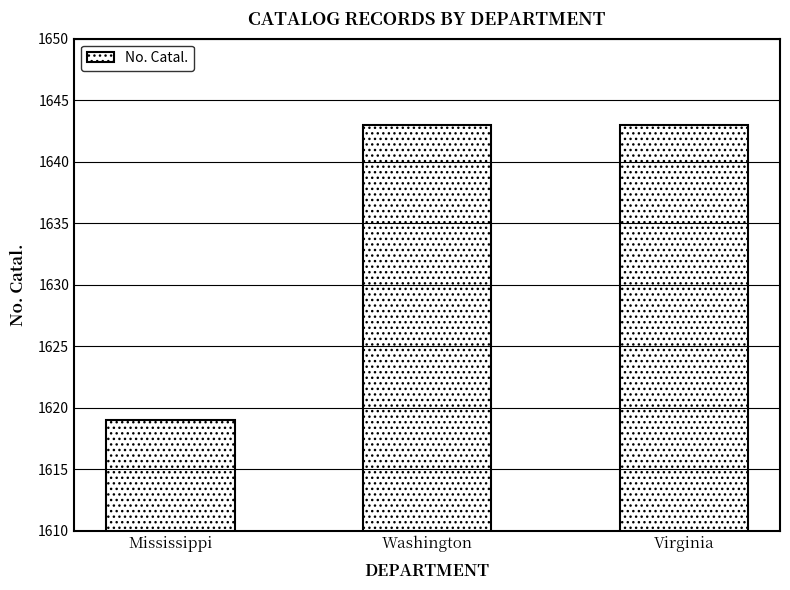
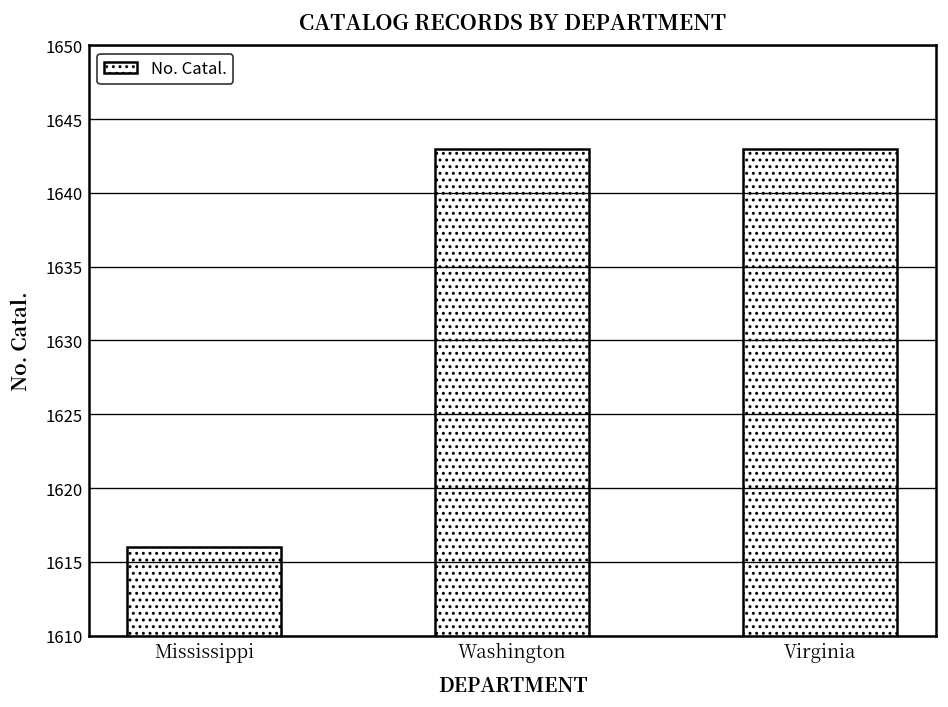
Mississippi: 1619 -> 1616
